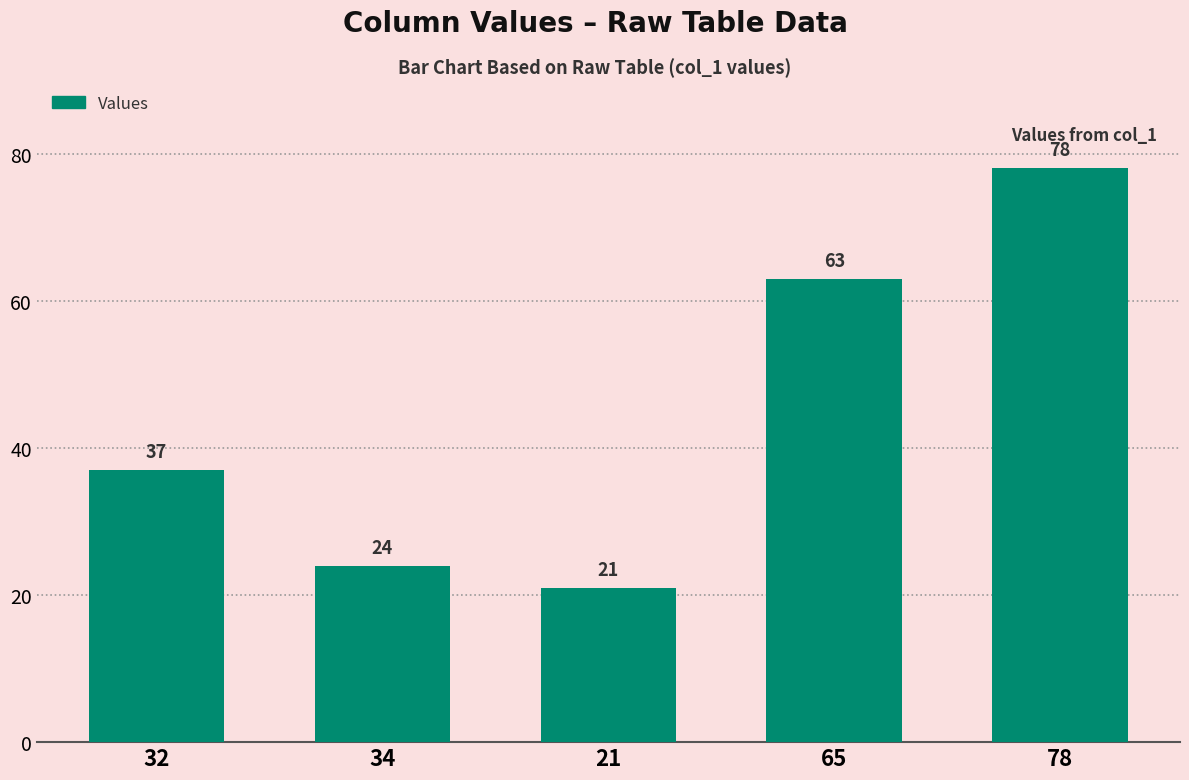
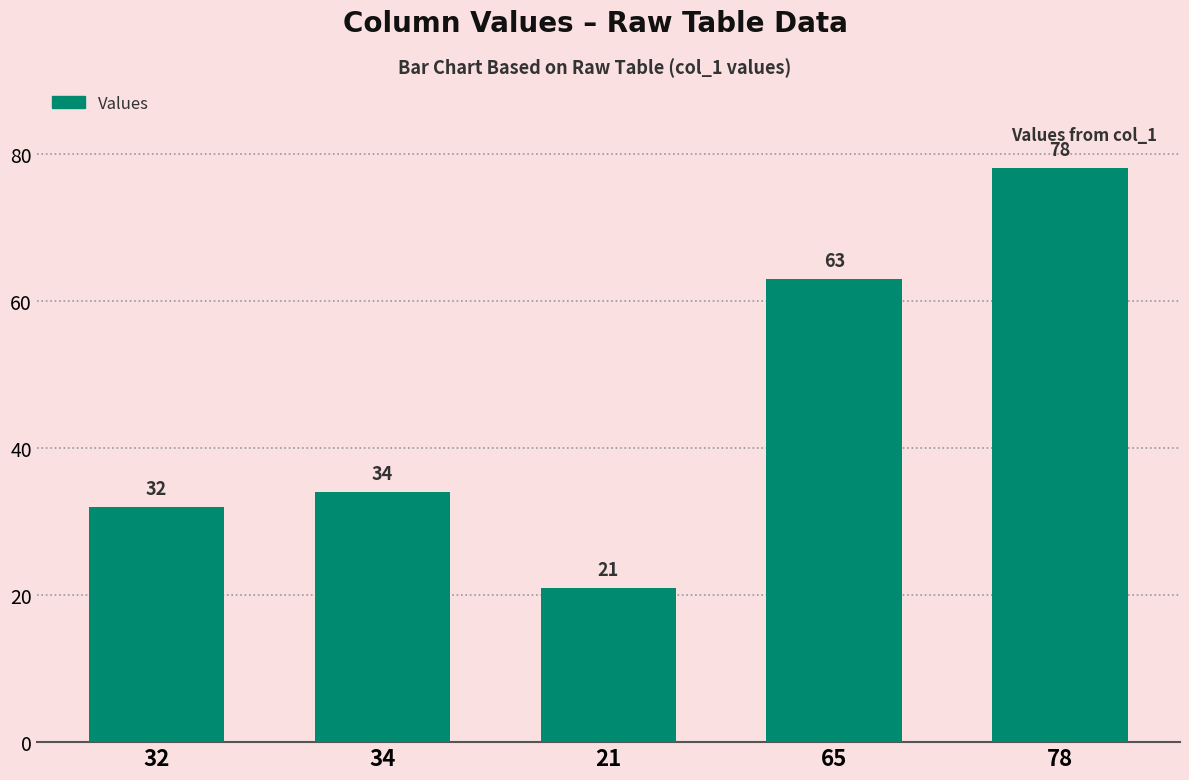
32: 37 -> 32
34: 24 -> 34
